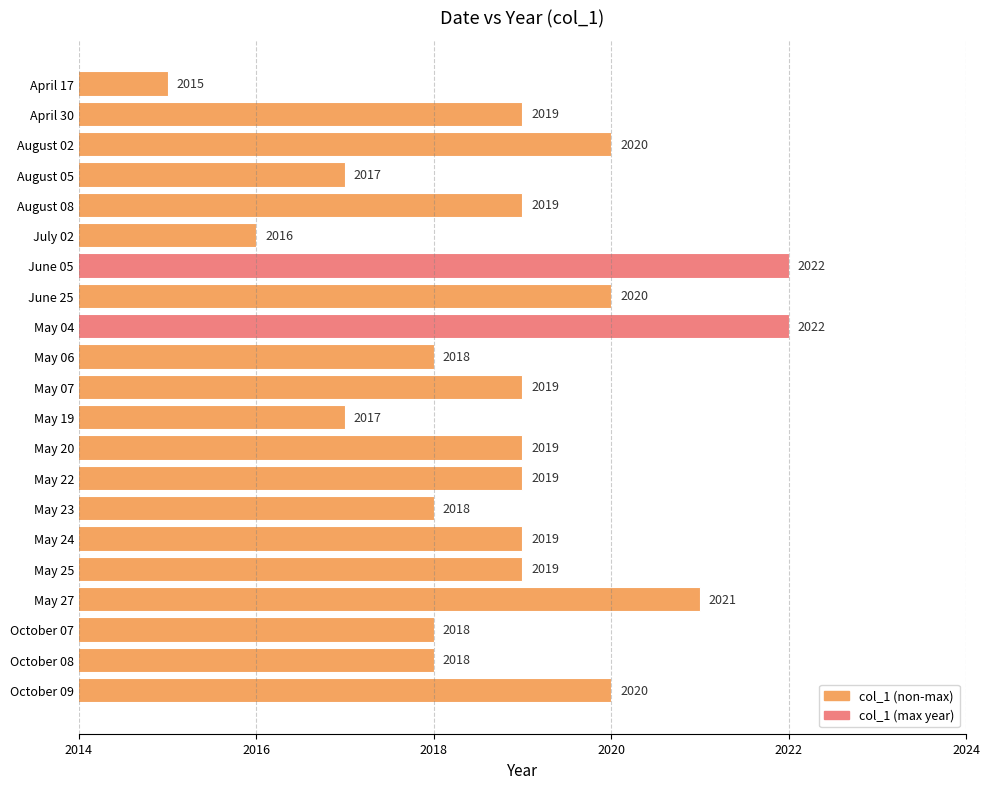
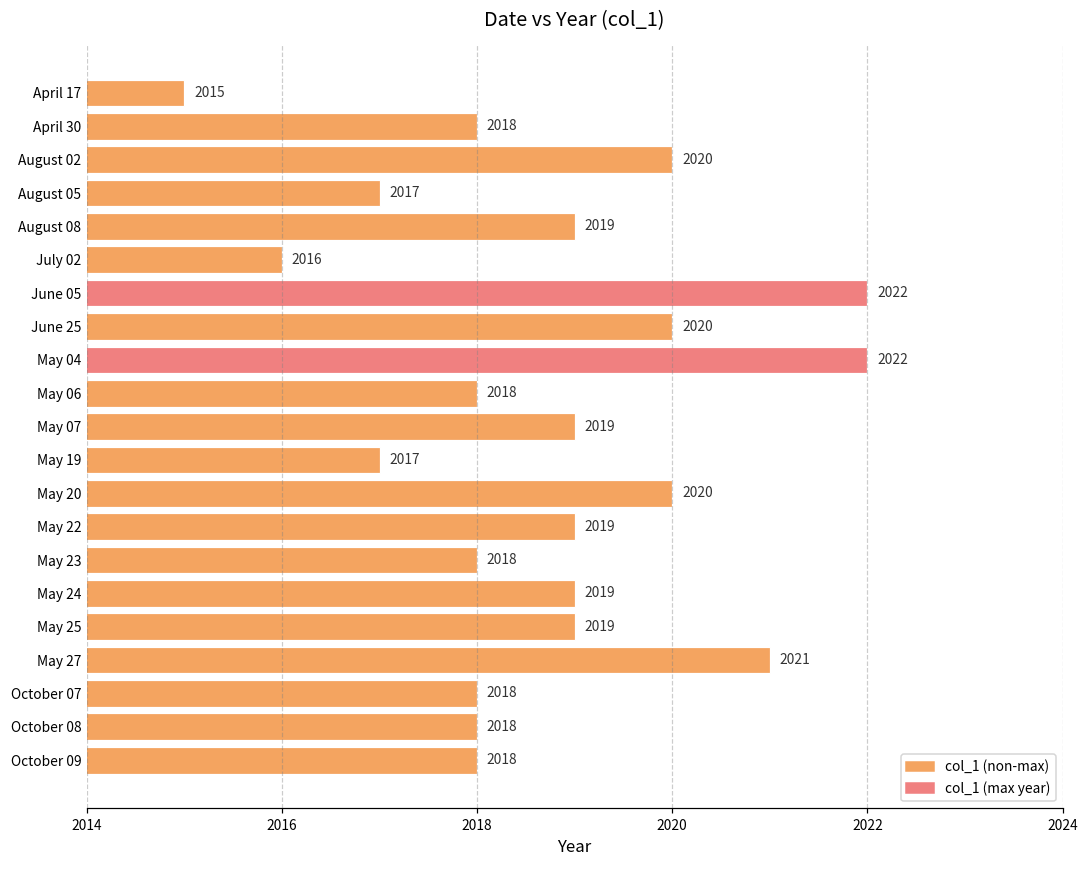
April 30: 2019 -> 2018
May 20: 2019 -> 2020
October 09: 2020 -> 2018
